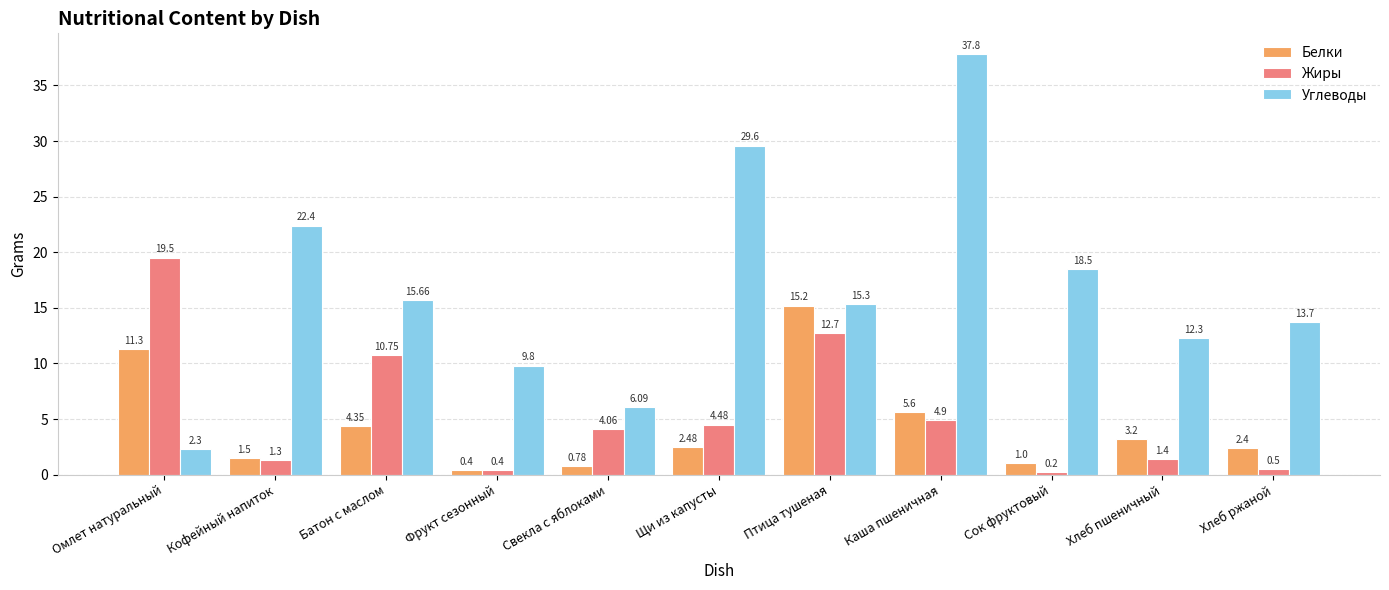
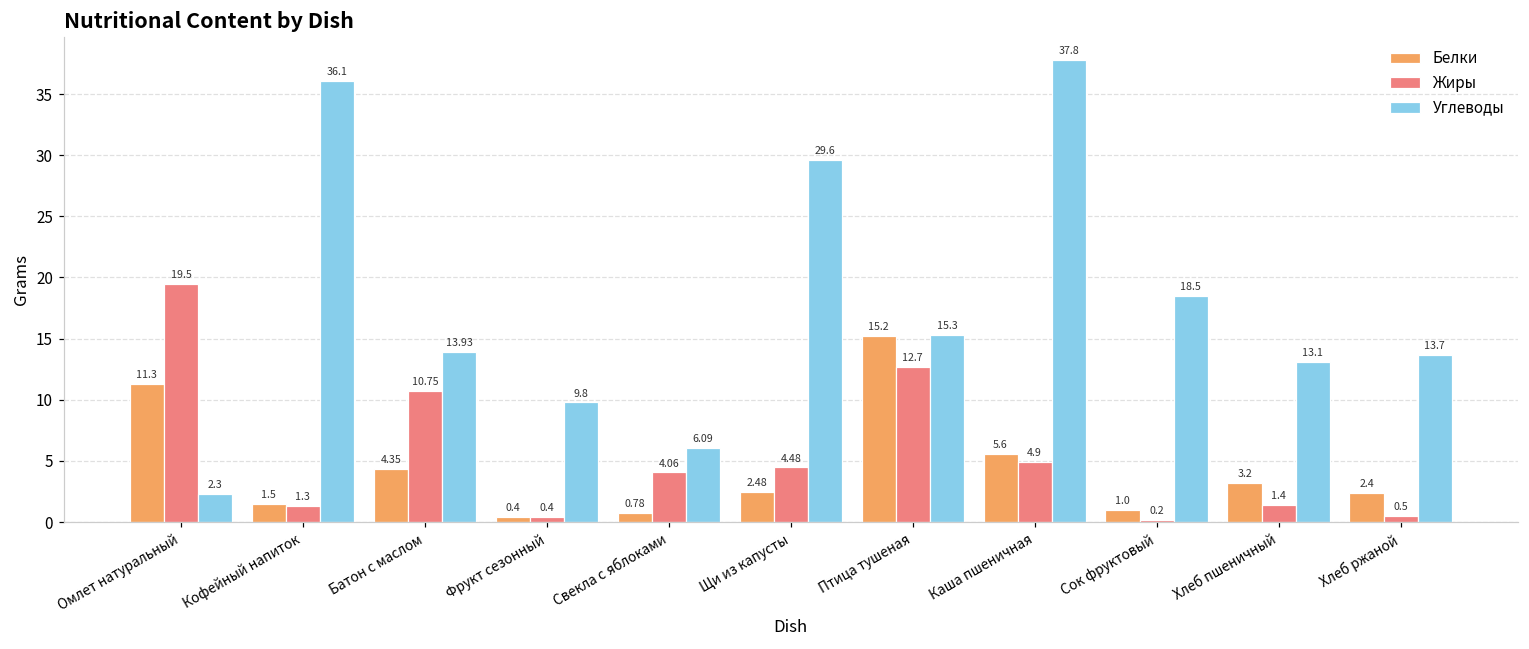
Углеводы, Кофейный напиток: 22.4 -> 36.1
Углеводы, Батон с маслом: 15.66 -> 13.93
Углеводы, Хлеб пшеничный: 12.3 -> 13.1
